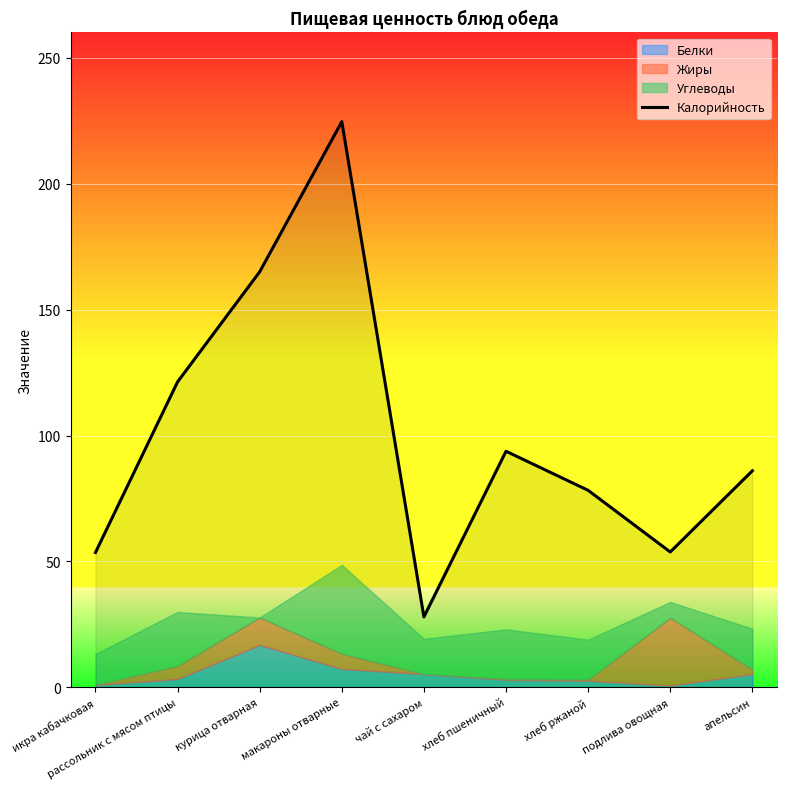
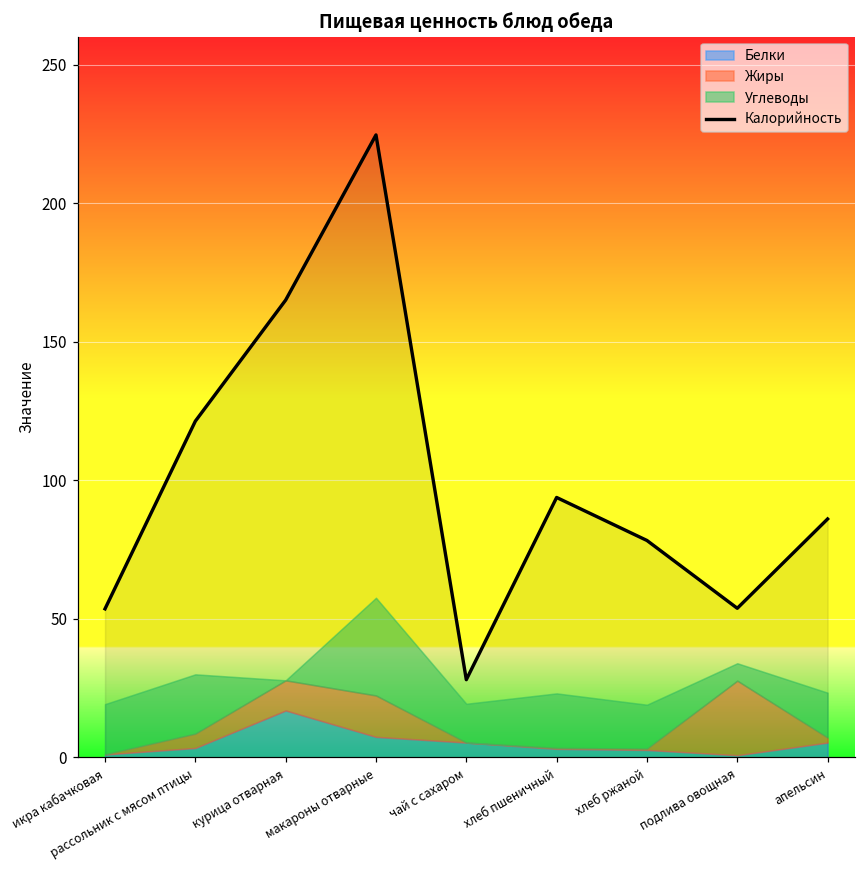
Углеводы, икра кабачковая: 12 -> 18
Жиры, макароны отварные: 6 -> 15
